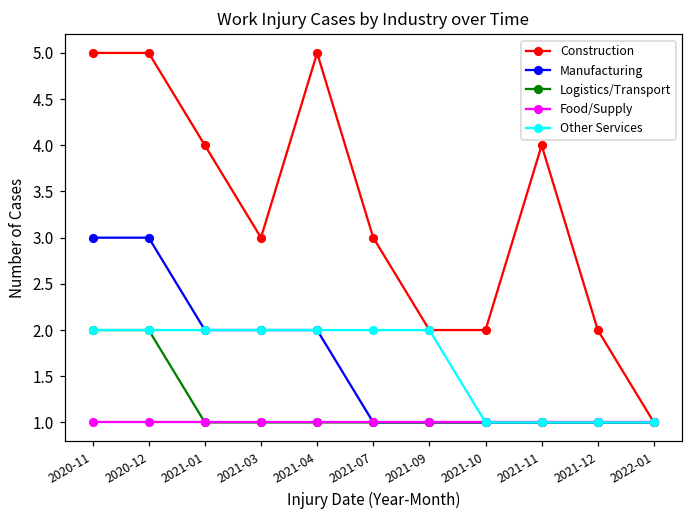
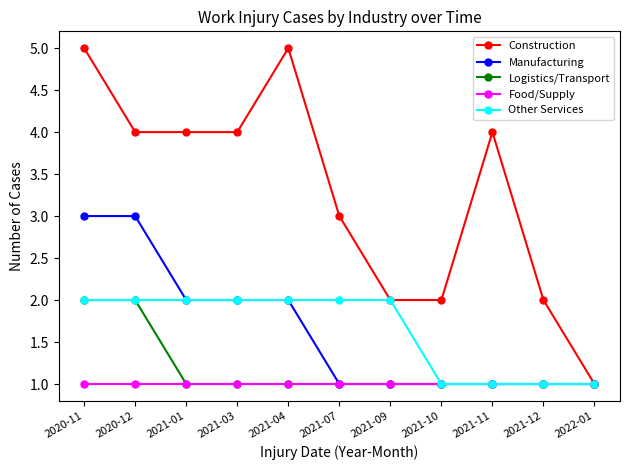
Construction, 2020-12: 5 -> 4
Construction, 2021-03: 3 -> 4
